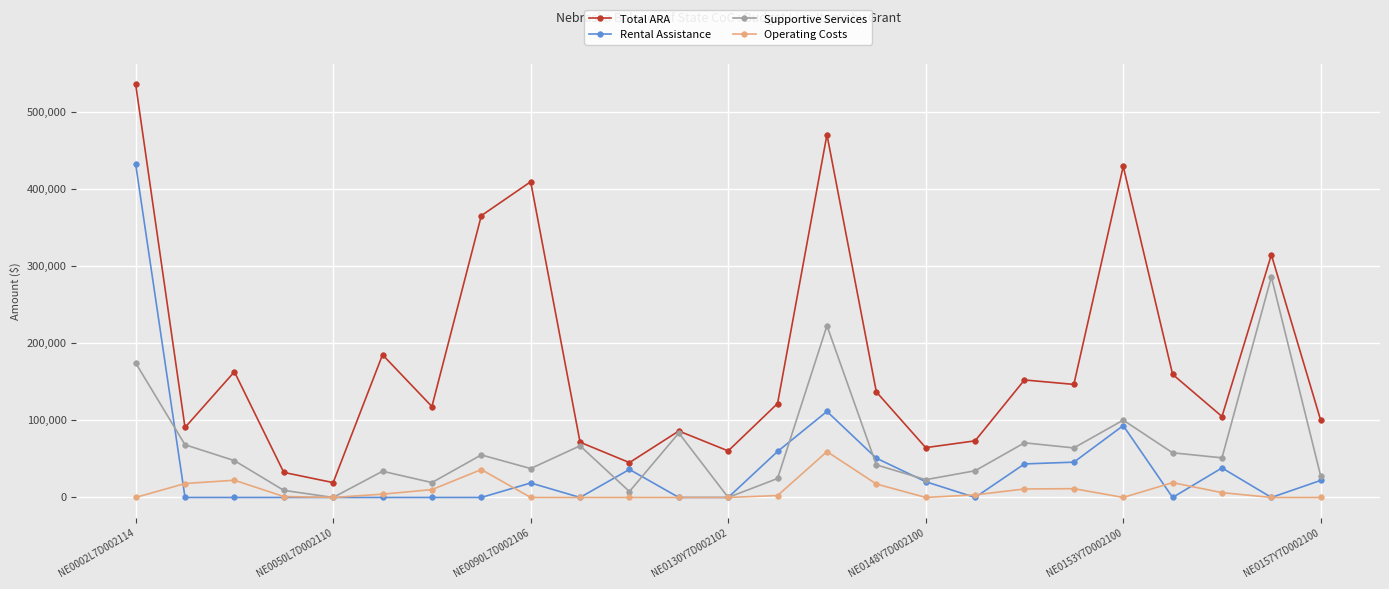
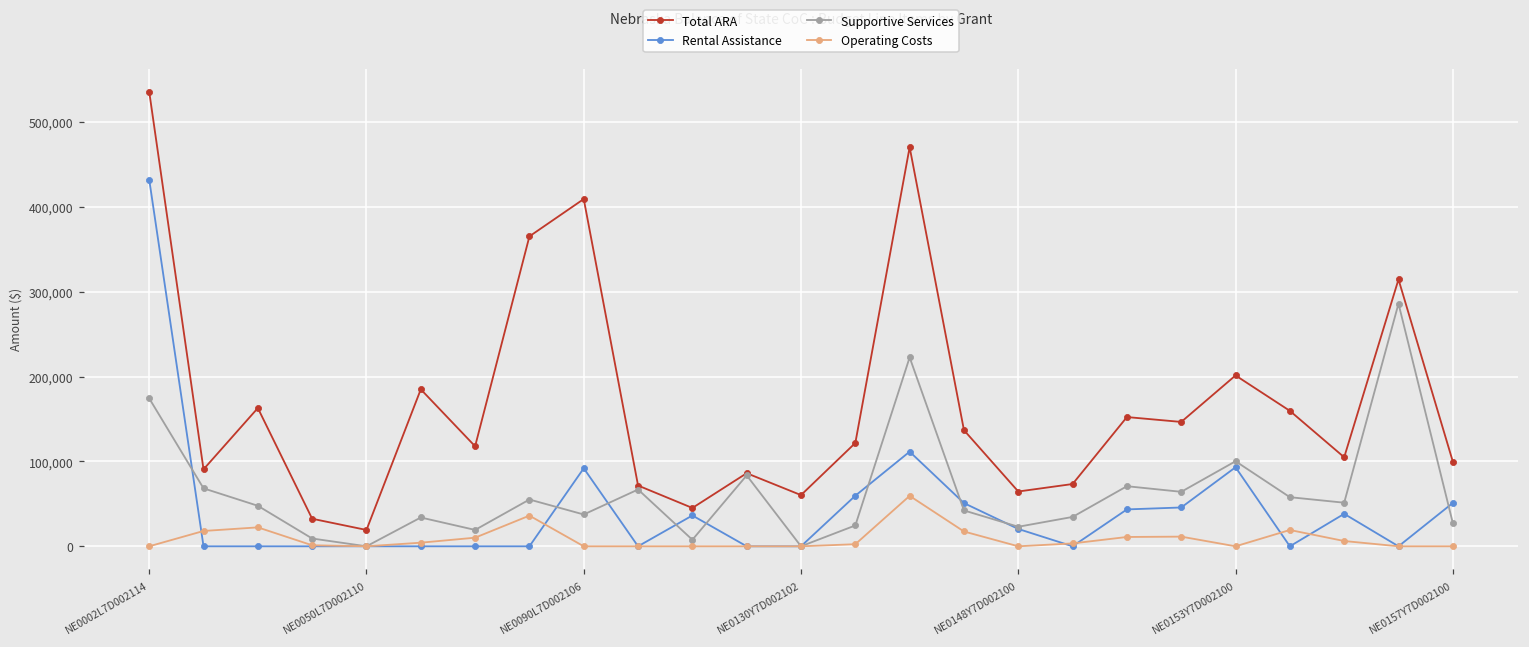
Rental Assistance, NE0090L7D002106: 20,000 -> 90,000
Total ARA, NE0153Y7D002100: 430,000 -> 200,000
Rental Assistance, NE0157Y7D002100: 20,000 -> 50,000
